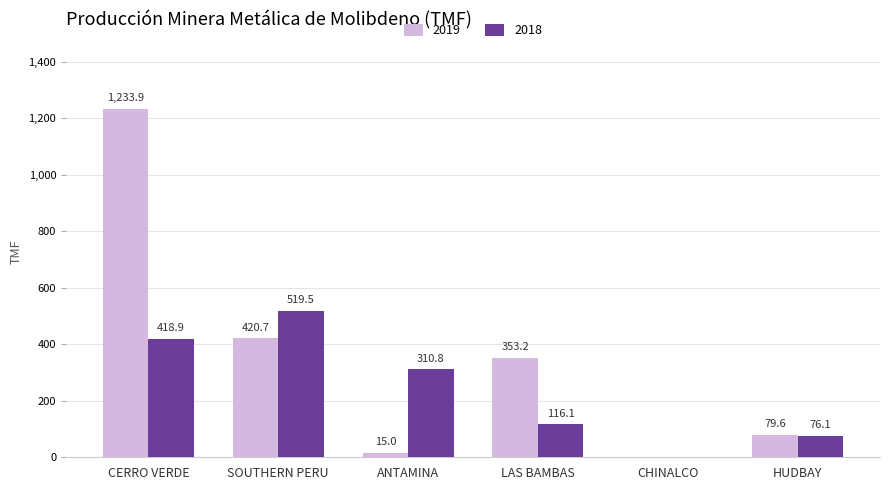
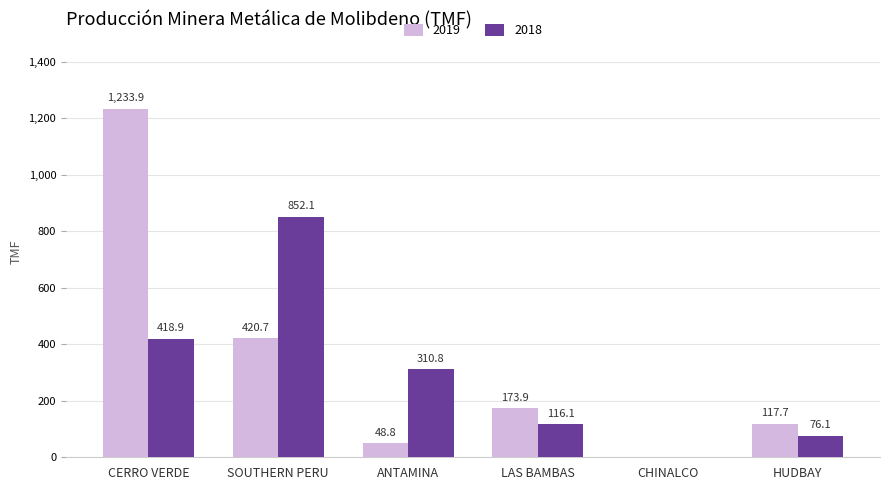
2018, SOUTHERN PERU: 519.5 -> 852.1
2019, ANTAMINA: 15.0 -> 48.8
2019, LAS BAMBAS: 353.2 -> 173.9
2019, HUDBAY: 79.6 -> 117.7
